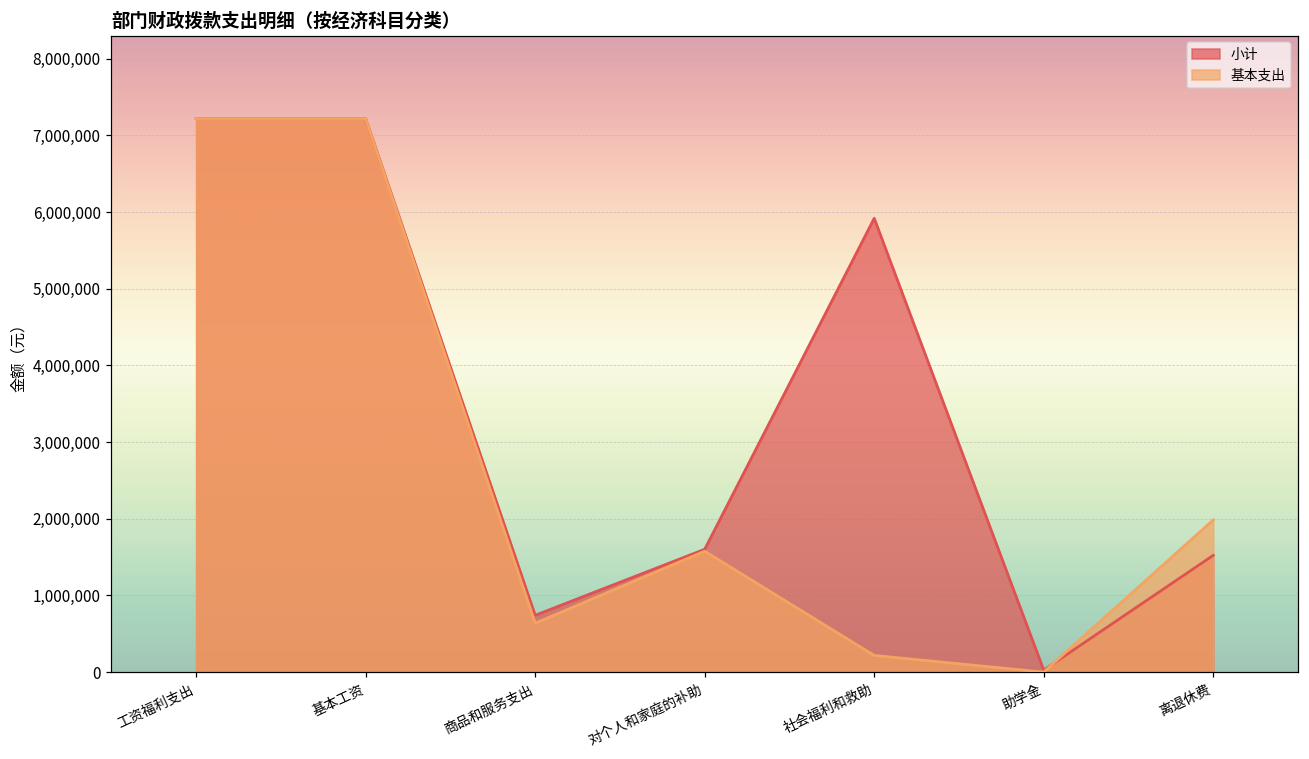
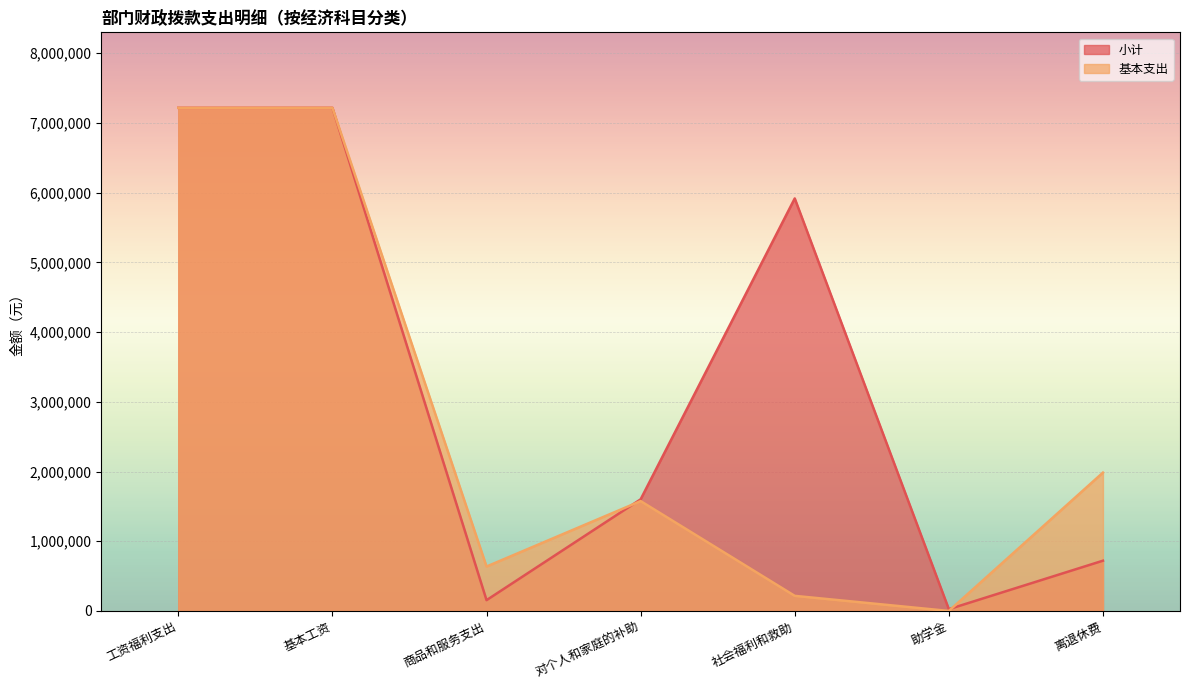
小计, 商品和服务支出: 700,000 -> 200,000
小计, 离退休费: 1,500,000 -> 700,000
